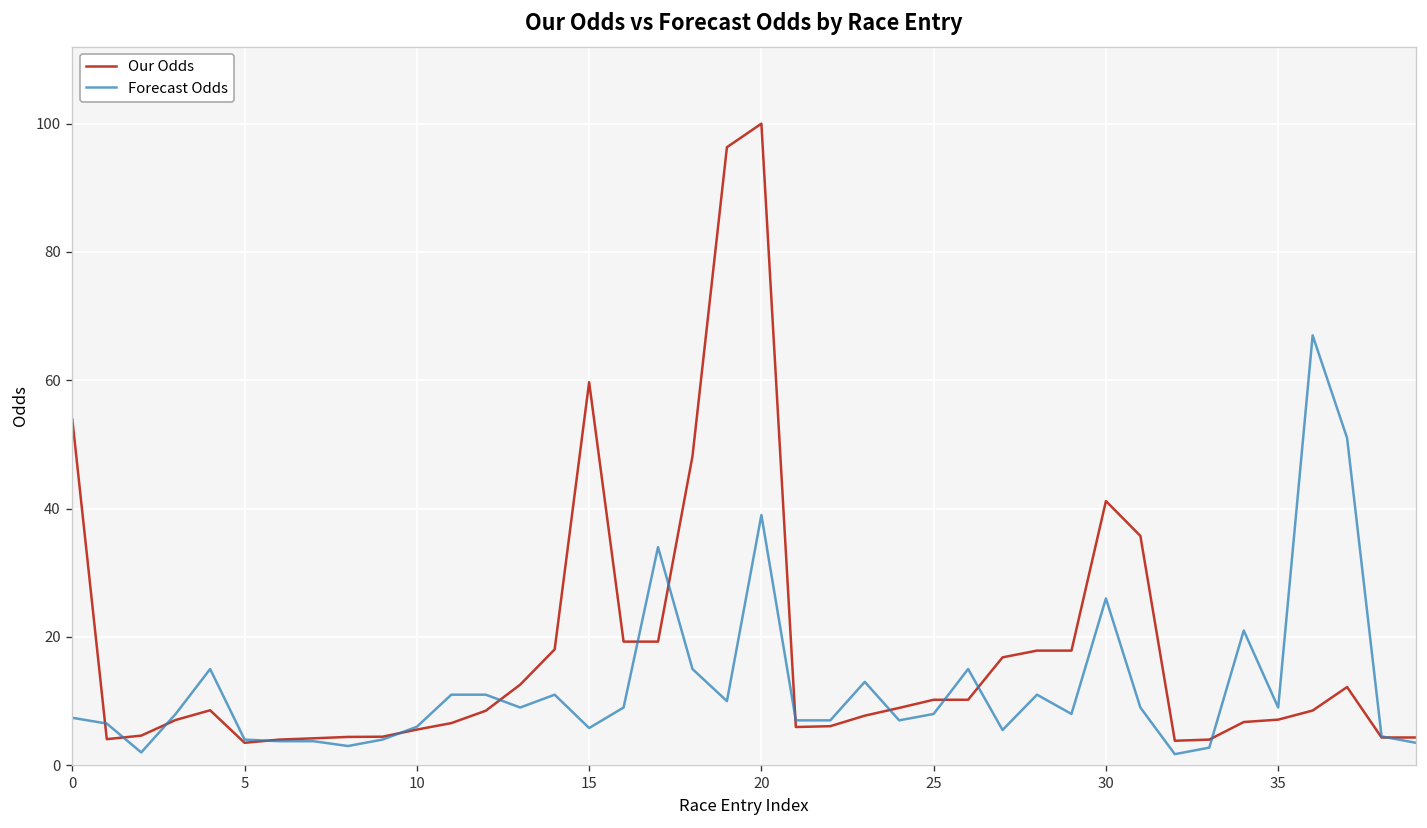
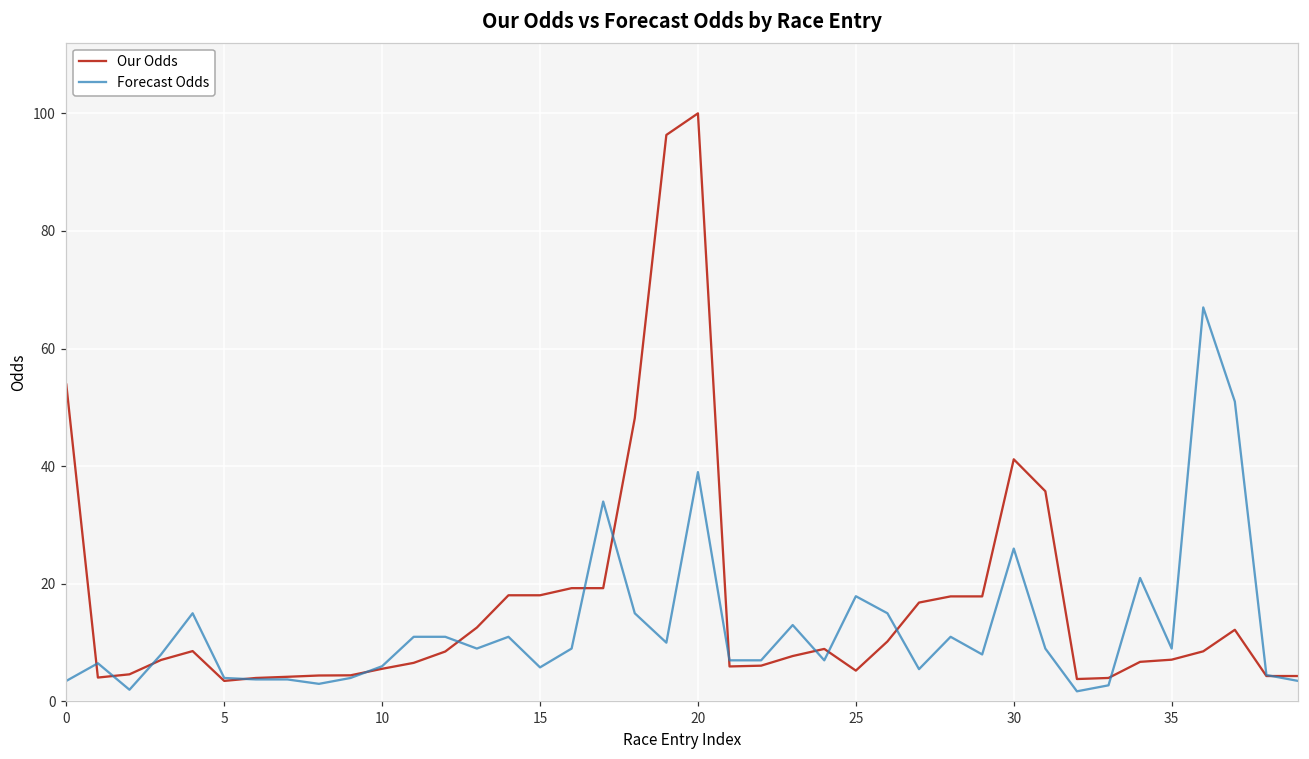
Forecast Odds, 0: 7 -> 4
Our Odds, 15: 60 -> 18
Our Odds, 25: 10 -> 5
Forecast Odds, 25: 8 -> 18
